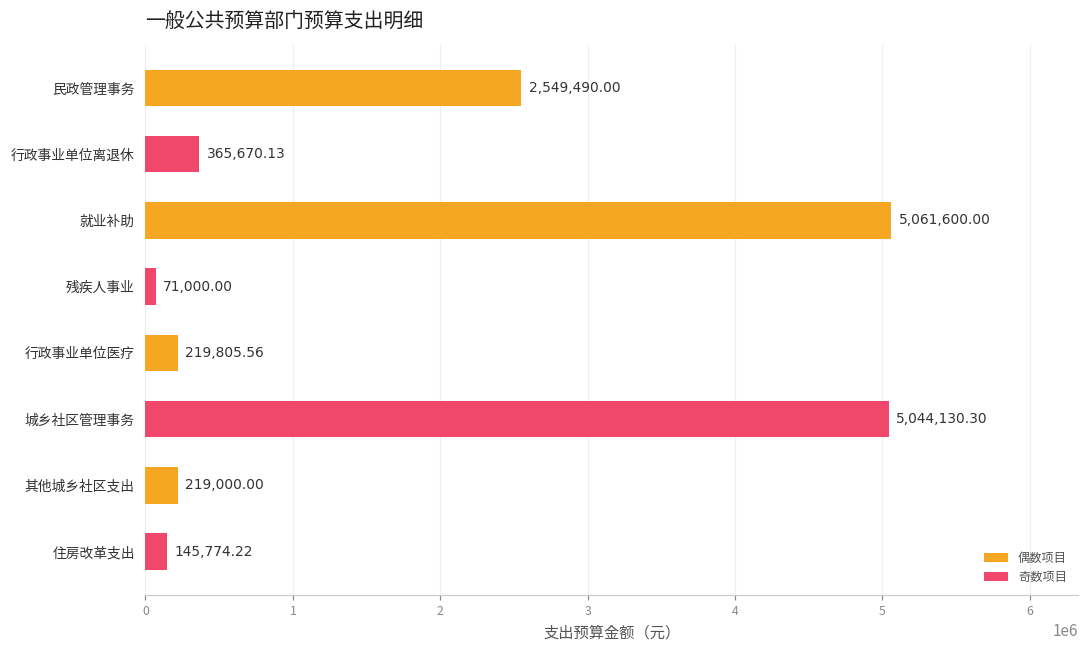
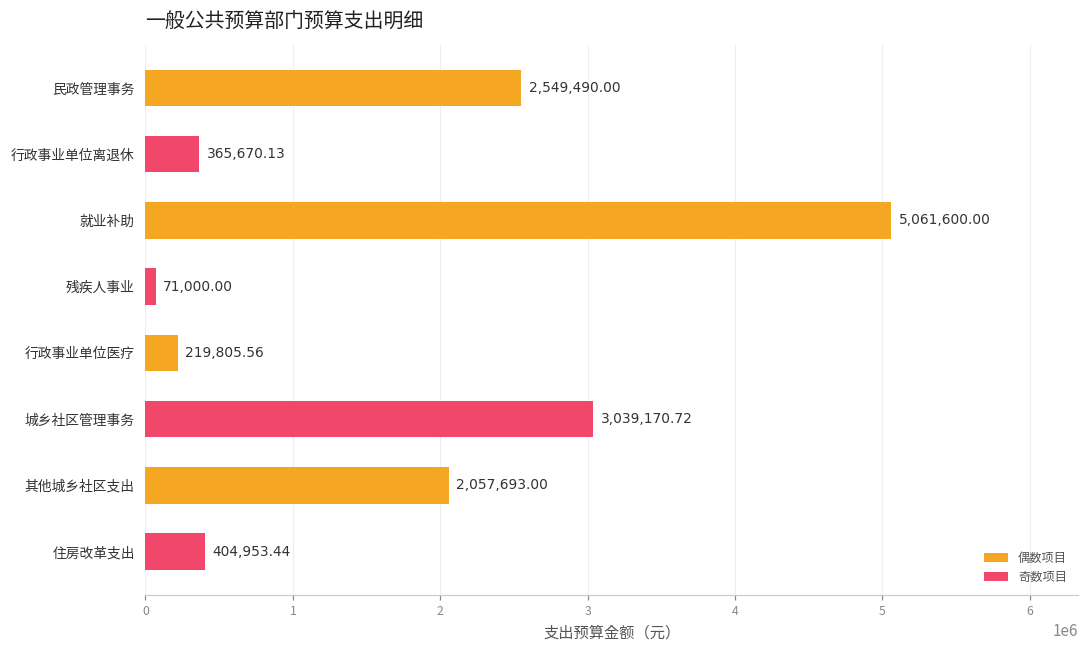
城乡社区管理事务: 5,044,130.30 -> 3,039,170.72
其他城乡社区支出: 219,000.00 -> 2,057,693.00
住房改革支出: 145,774.22 -> 404,953.44
